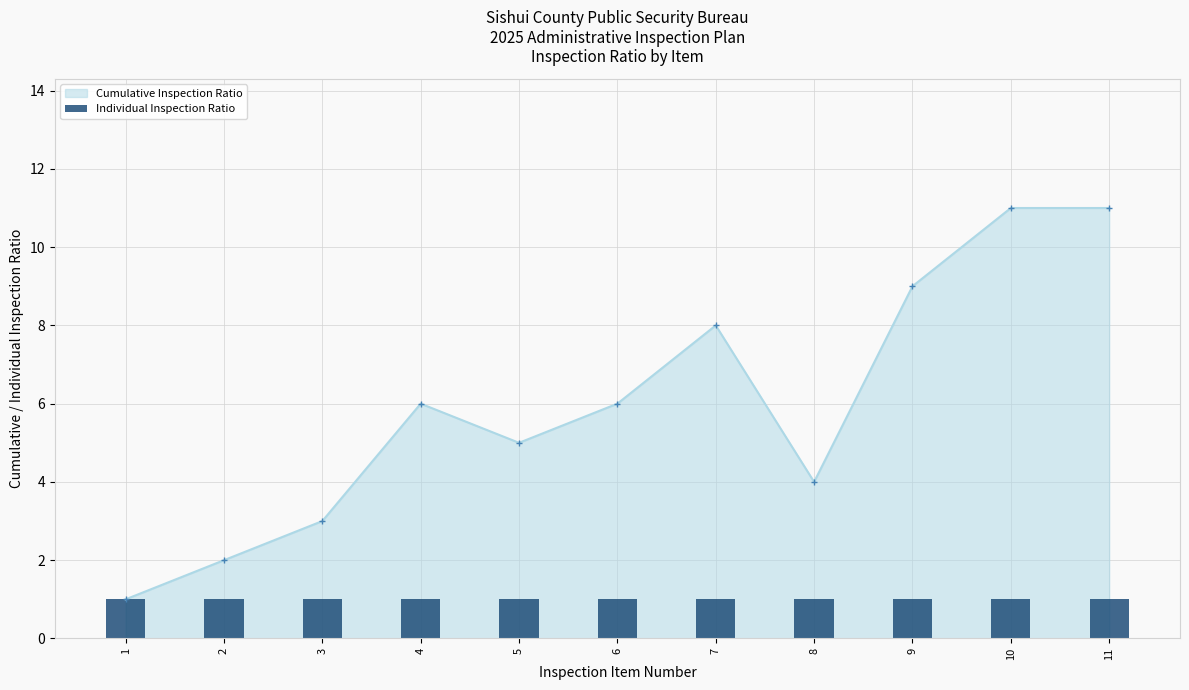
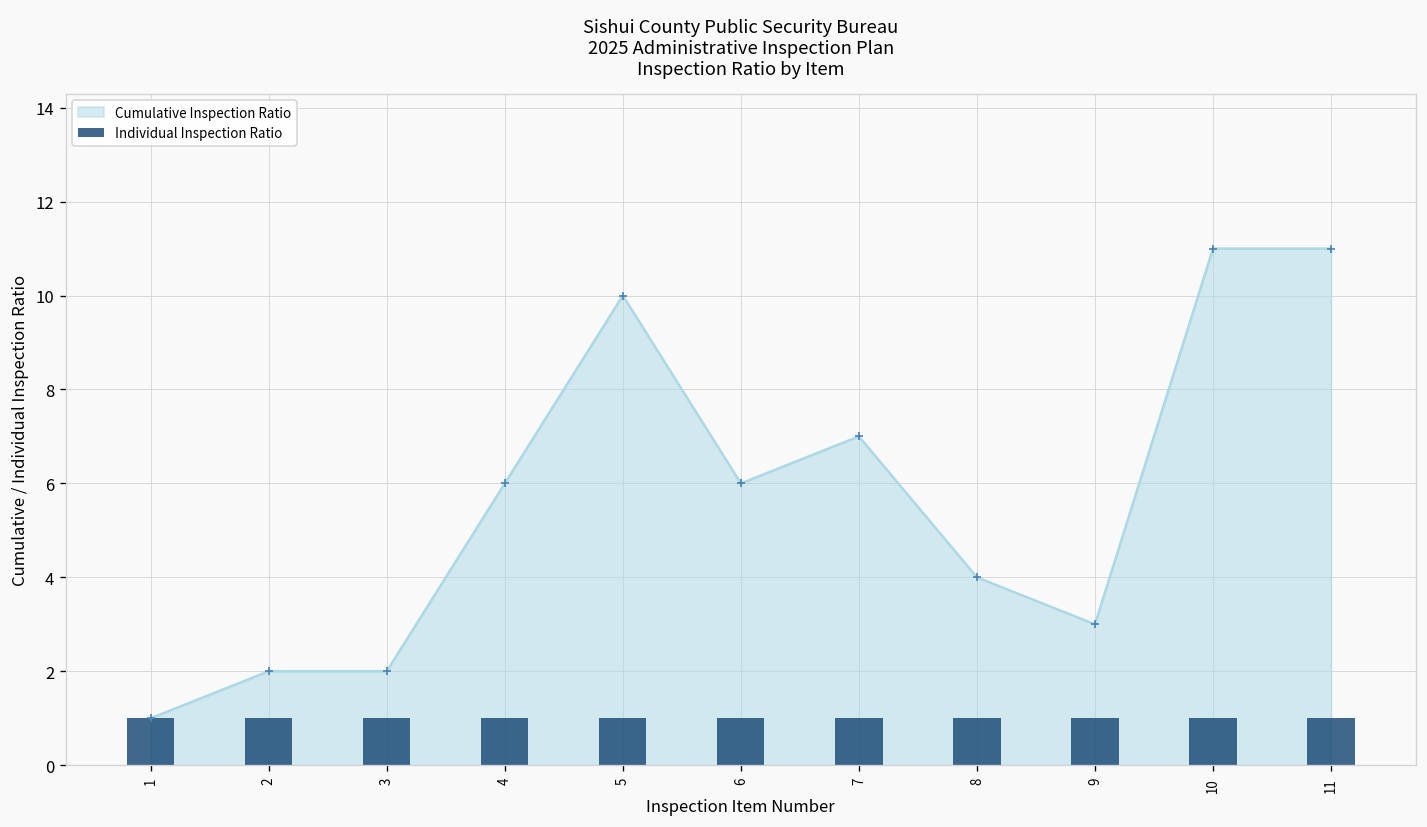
Cumulative Inspection Ratio, 3: 3 -> 2
Cumulative Inspection Ratio, 5: 5 -> 10
Cumulative Inspection Ratio, 7: 8 -> 7
Cumulative Inspection Ratio, 9: 9 -> 3
